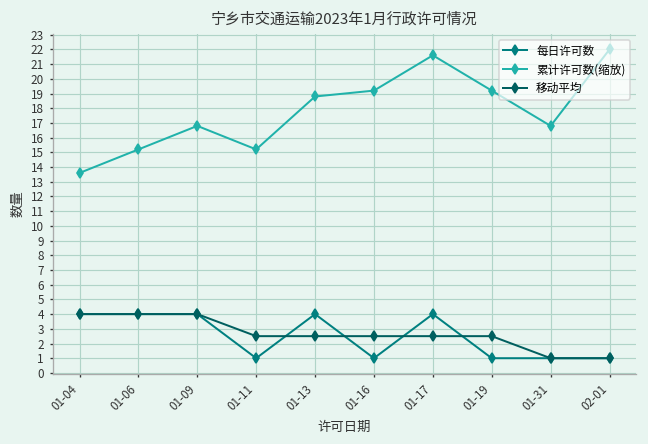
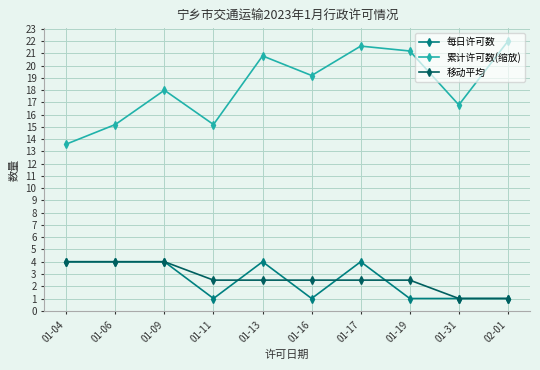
累计许可数(缩放), 01-09: 16.8 -> 18.0
累计许可数(缩放), 01-13: 18.8 -> 20.8
累计许可数(缩放), 01-19: 19.2 -> 21.2
